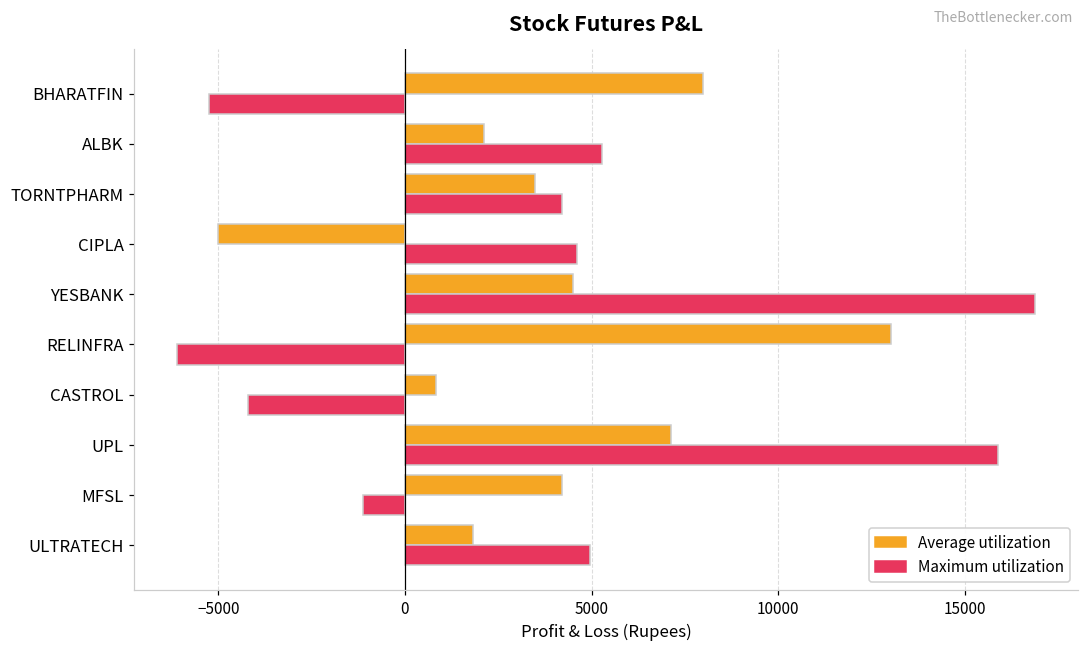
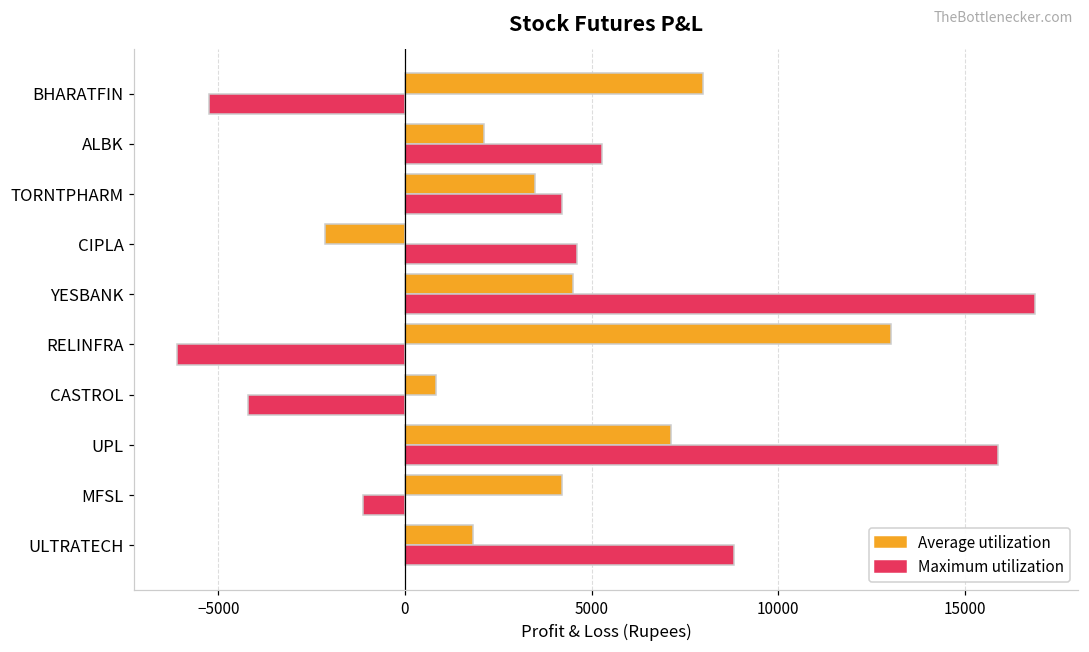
Average utilization, CIPLA: -5000 -> -2100
Maximum utilization, ULTRATECH: 4900 -> 8800
